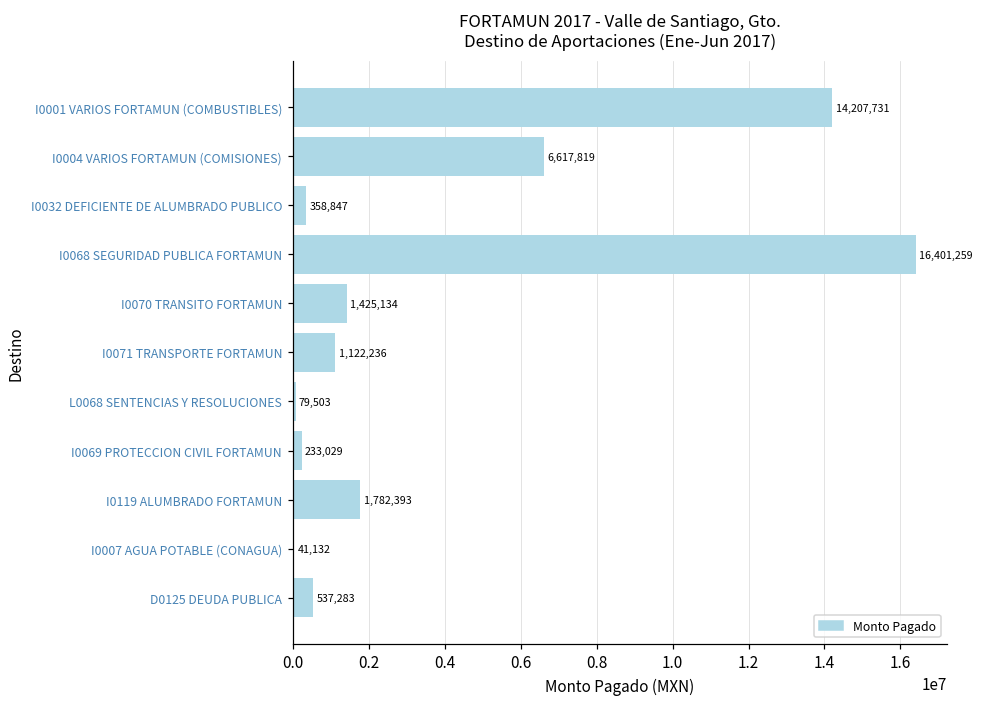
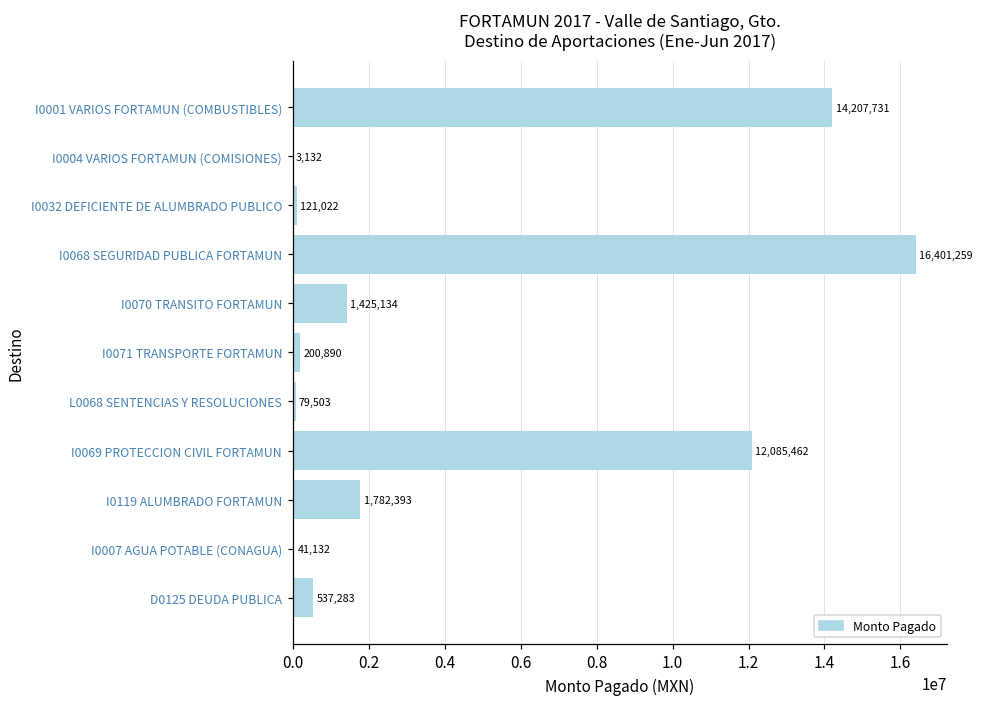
I0004 VARIOS FORTAMUN (COMISIONES): 6,617,819 -> 3,132
I0032 DEFICIENTE DE ALUMBRADO PUBLICO: 358,847 -> 121,022
I0071 TRANSPORTE FORTAMUN: 1,122,236 -> 200,890
I0069 PROTECCION CIVIL FORTAMUN: 233,029 -> 12,085,462
